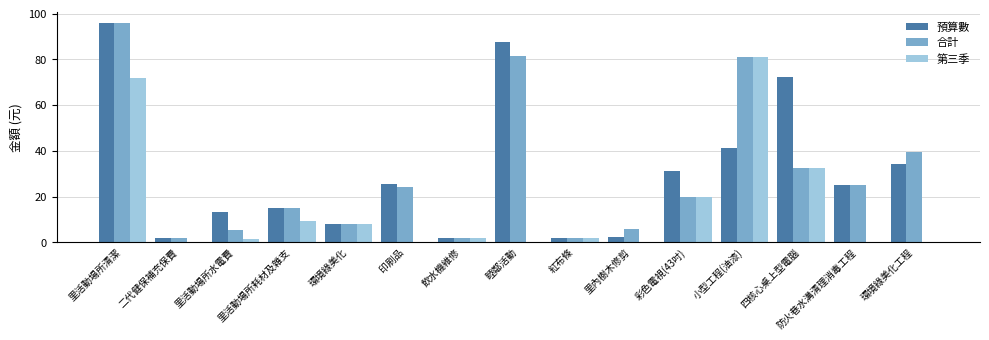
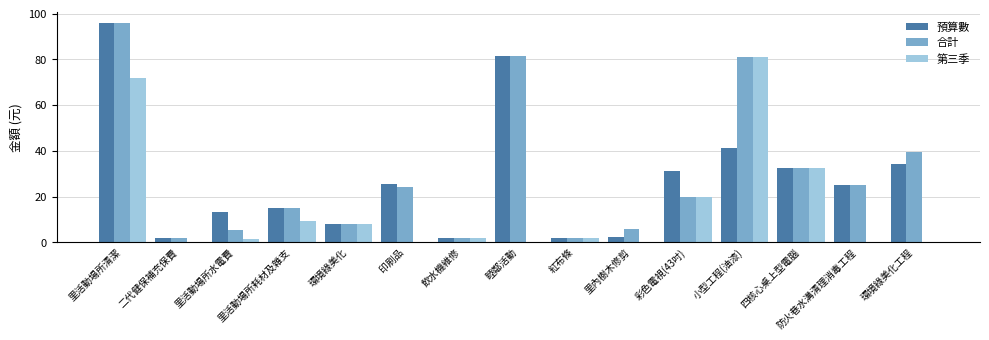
預算數, 睦鄰活動: 87 -> 81
預算數, 四核心桌上型電腦: 72 -> 33
